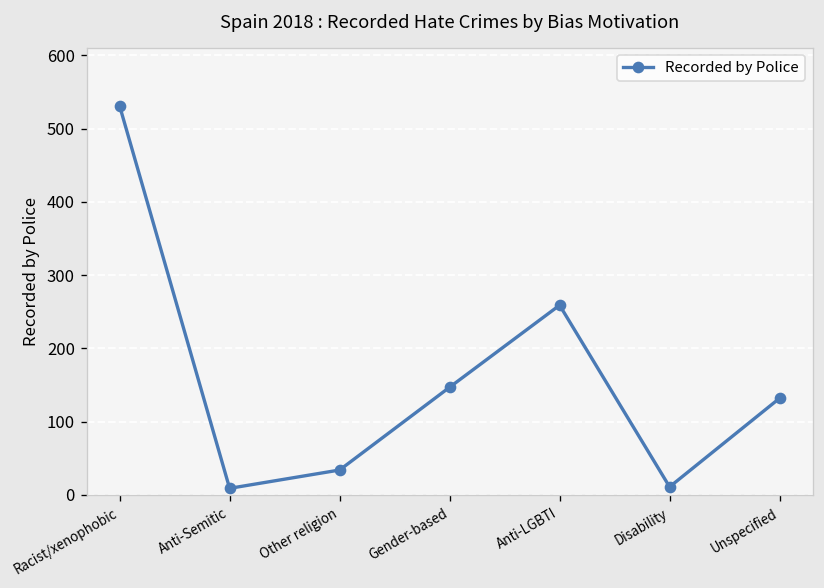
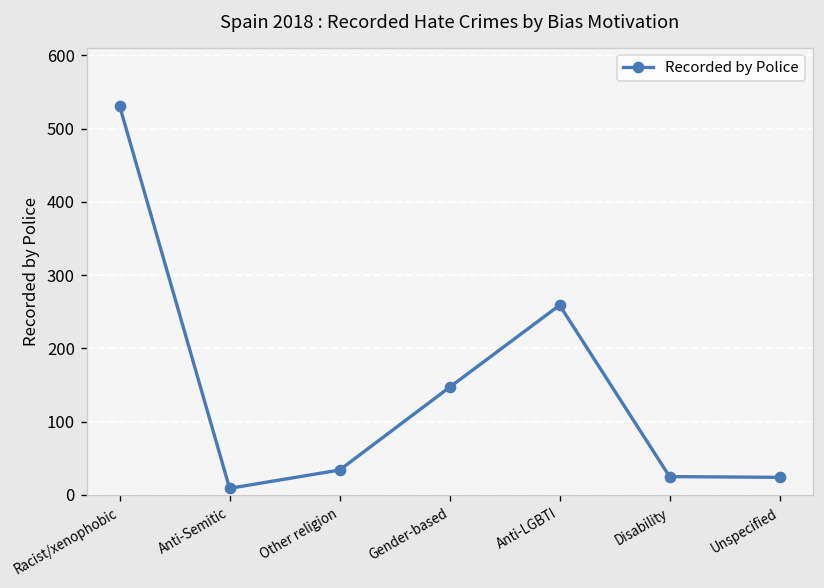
Disability: 10 -> 30
Unspecified: 130 -> 20
